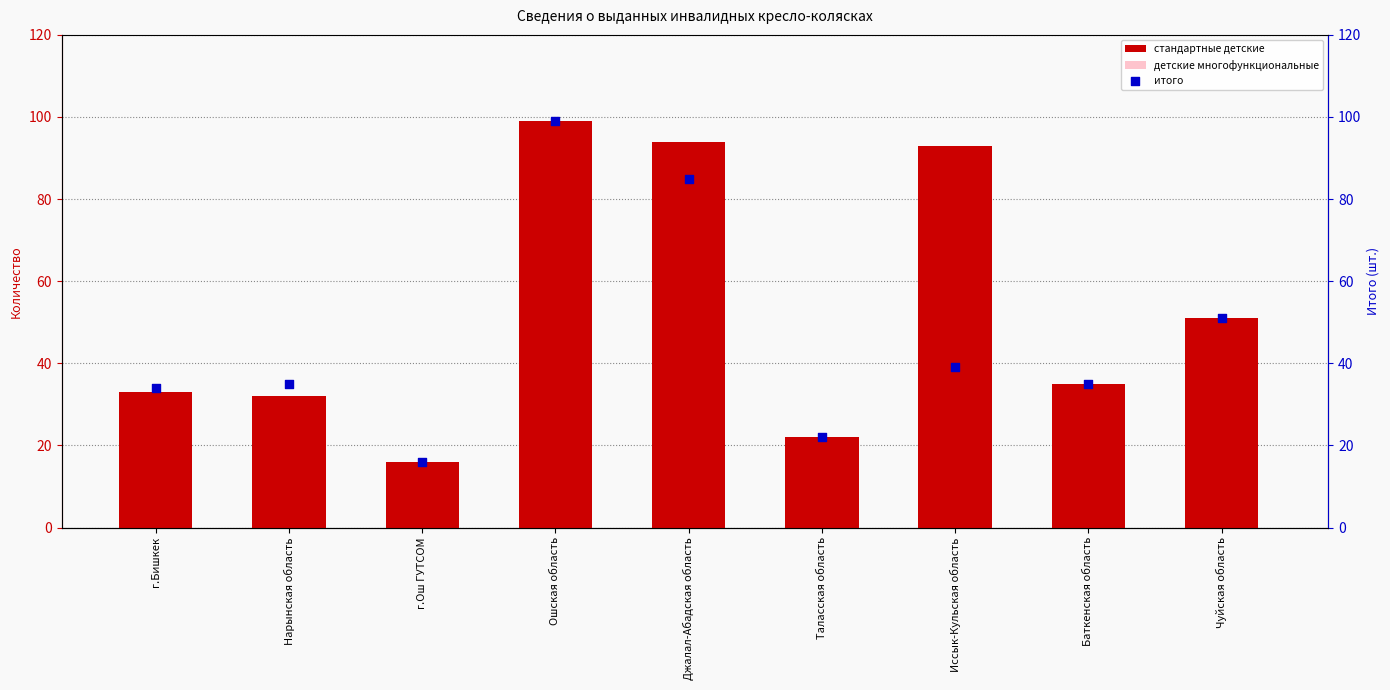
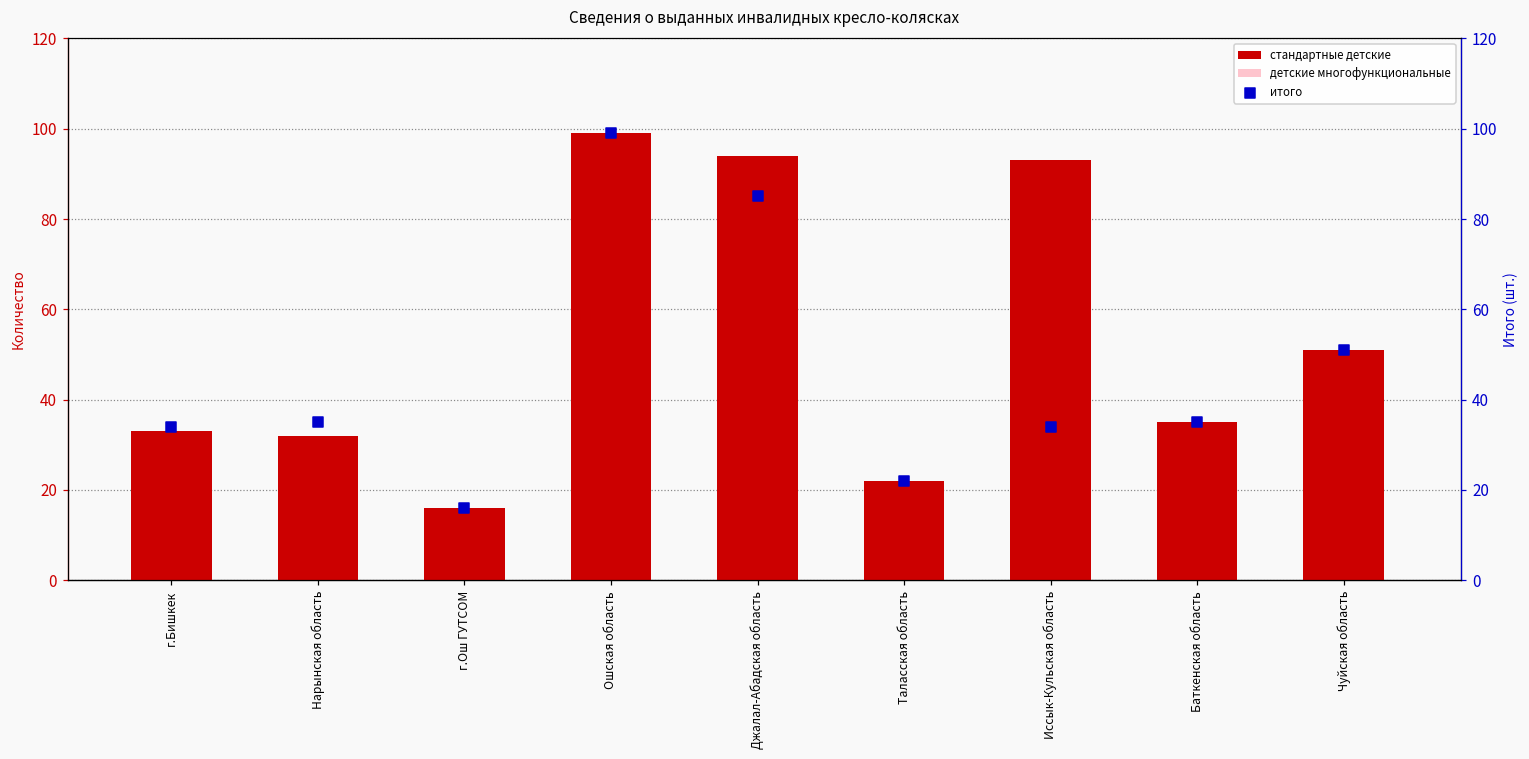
итого, Иссык-Кульская область: 39 -> 34
